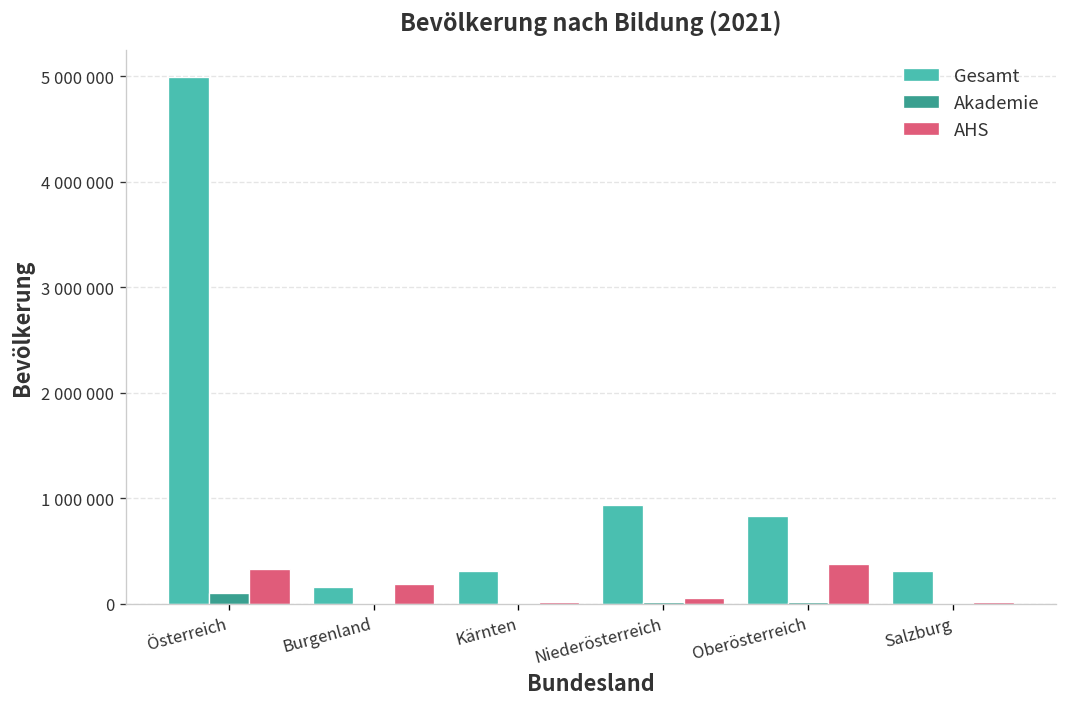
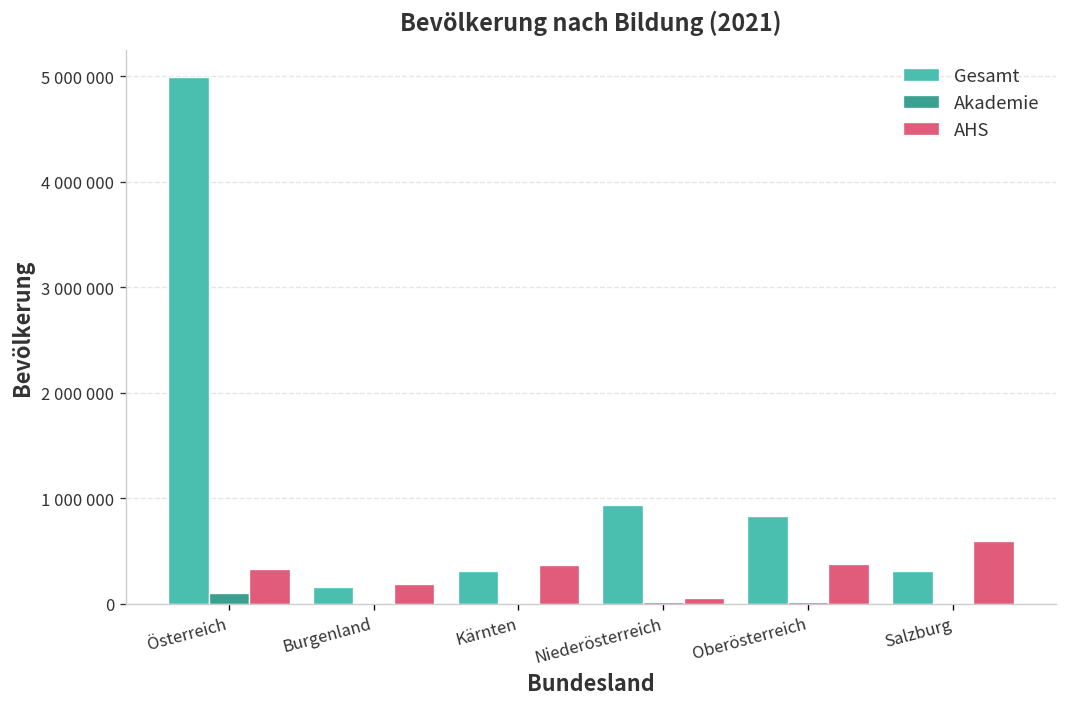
AHS, Kärnten: 0 -> 400000
AHS, Salzburg: 0 -> 600000
